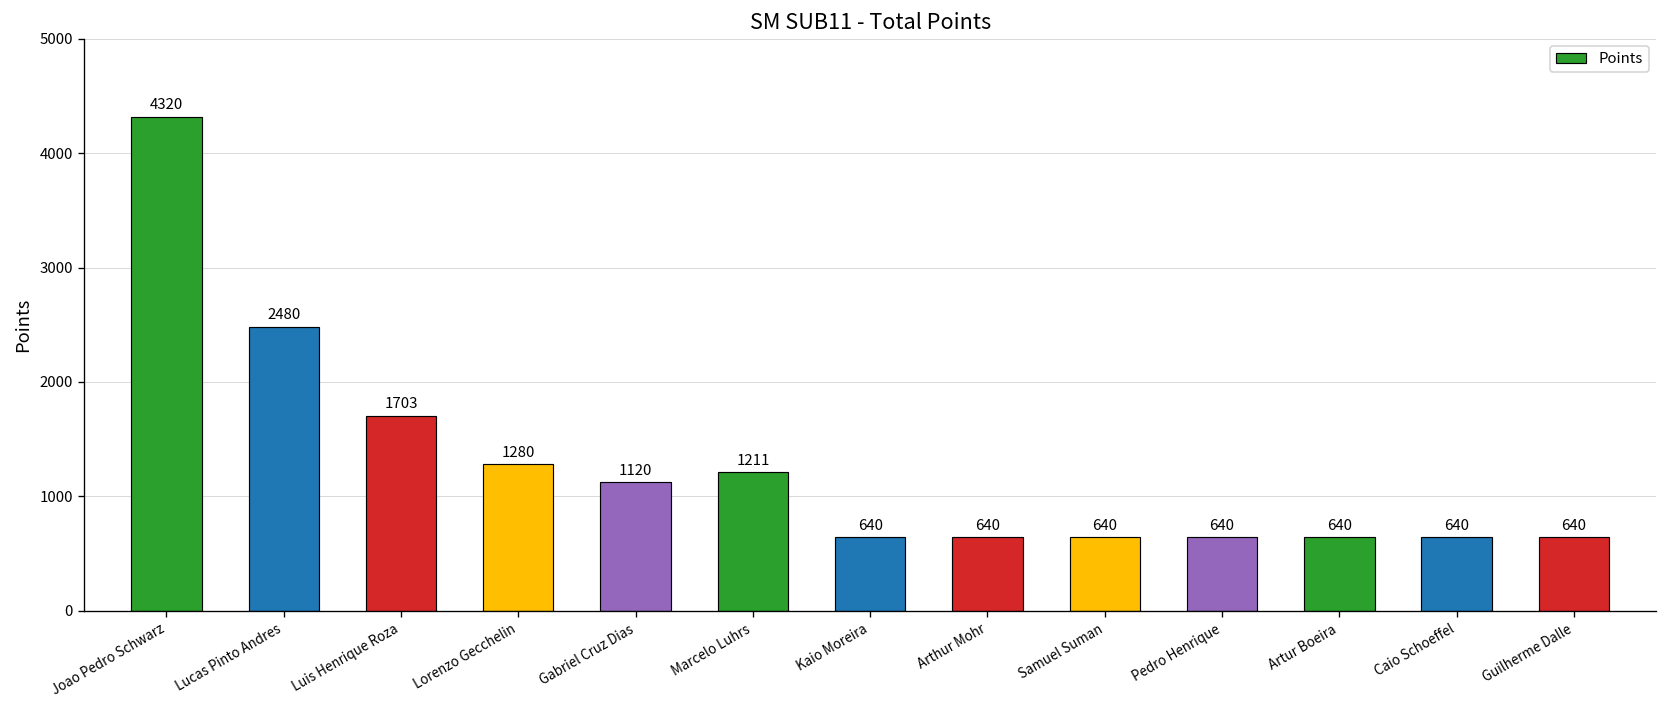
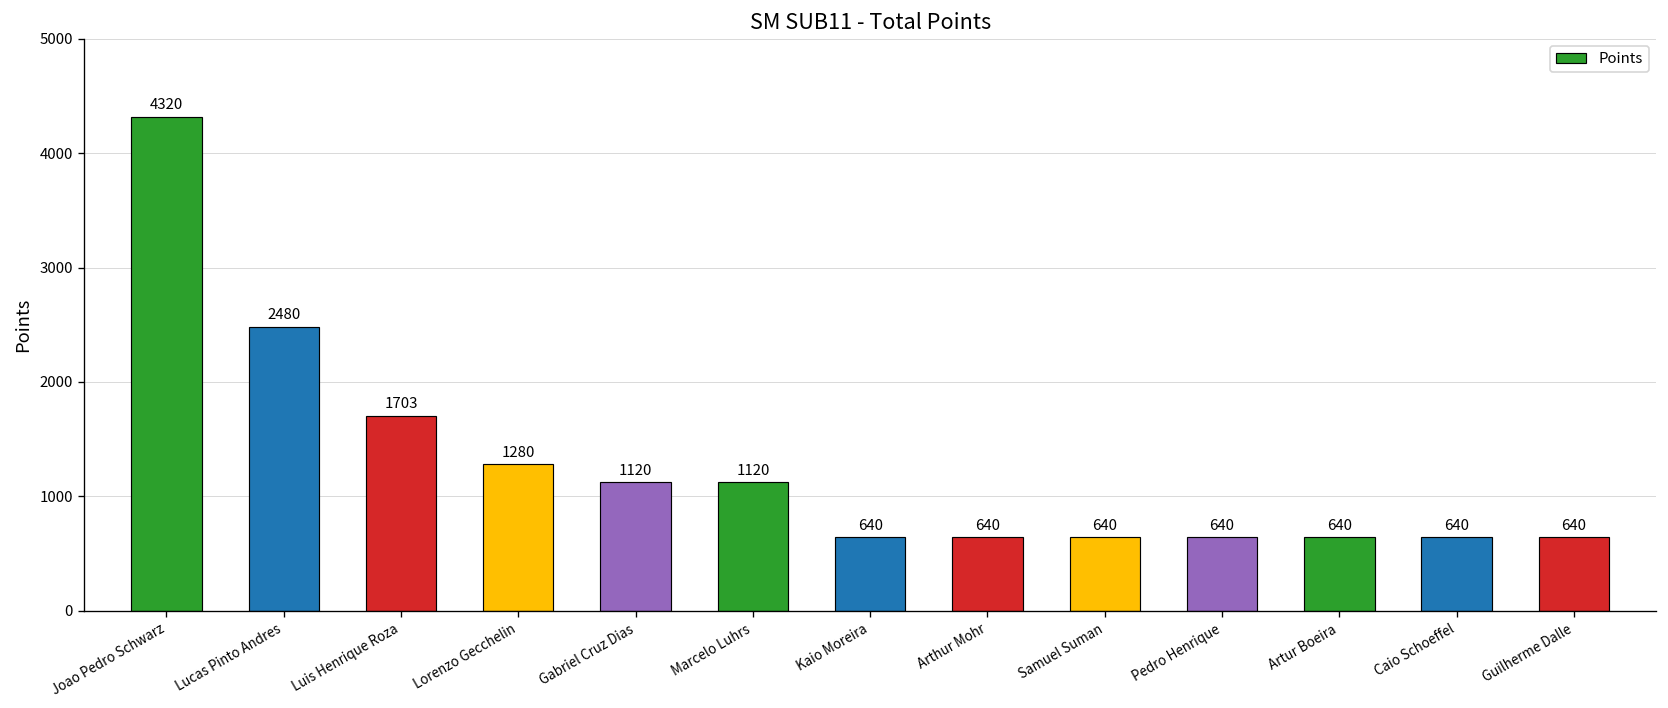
Marcelo Luhrs: 1211 -> 1120
